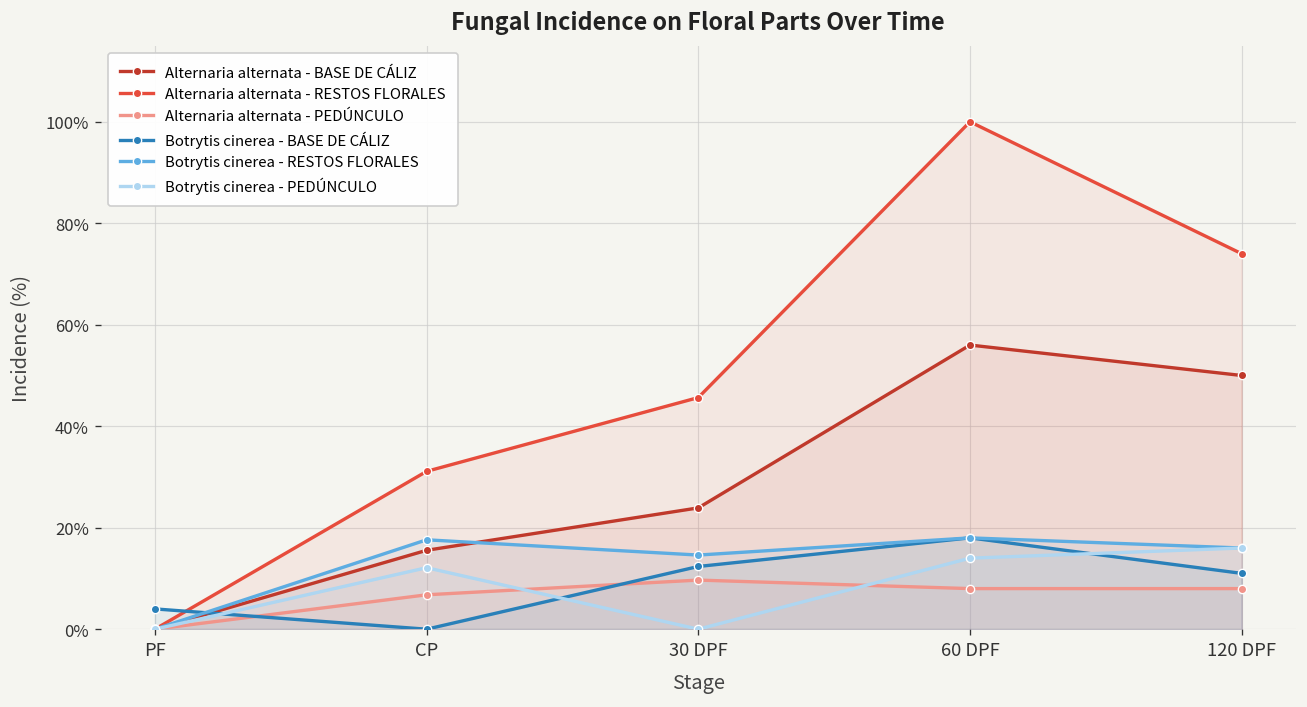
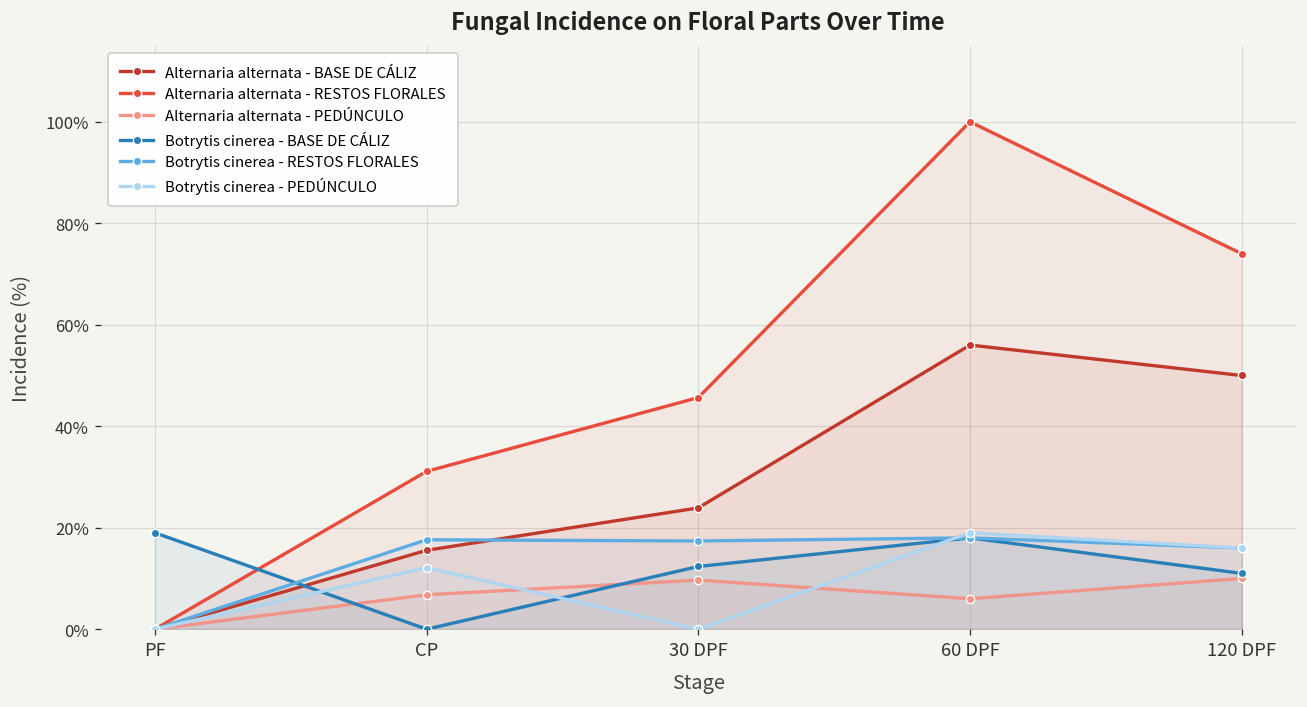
Botrytis cinerea - BASE DE CÁLIZ, PF: 4% -> 19%
Botrytis cinerea - RESTOS FLORALES, 30 DPF: 15% -> 17%
Alternaria alternata - PEDÚNCULO, 60 DPF: 8% -> 6%
Botrytis cinerea - PEDÚNCULO, 60 DPF: 14% -> 19%
Alternaria alternata - PEDÚNCULO, 120 DPF: 8% -> 10%
